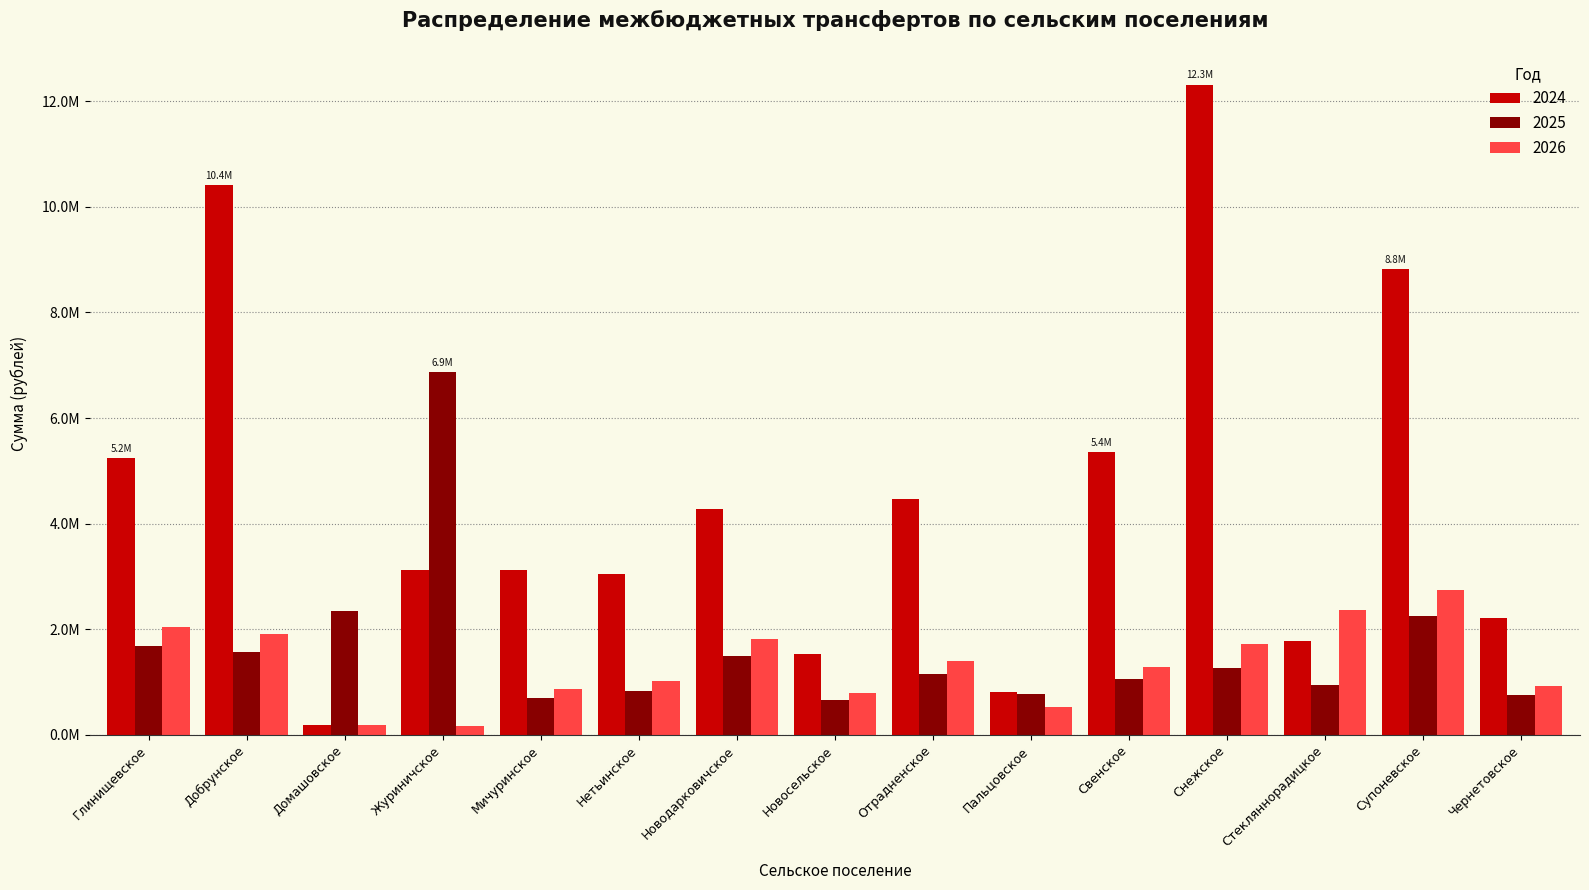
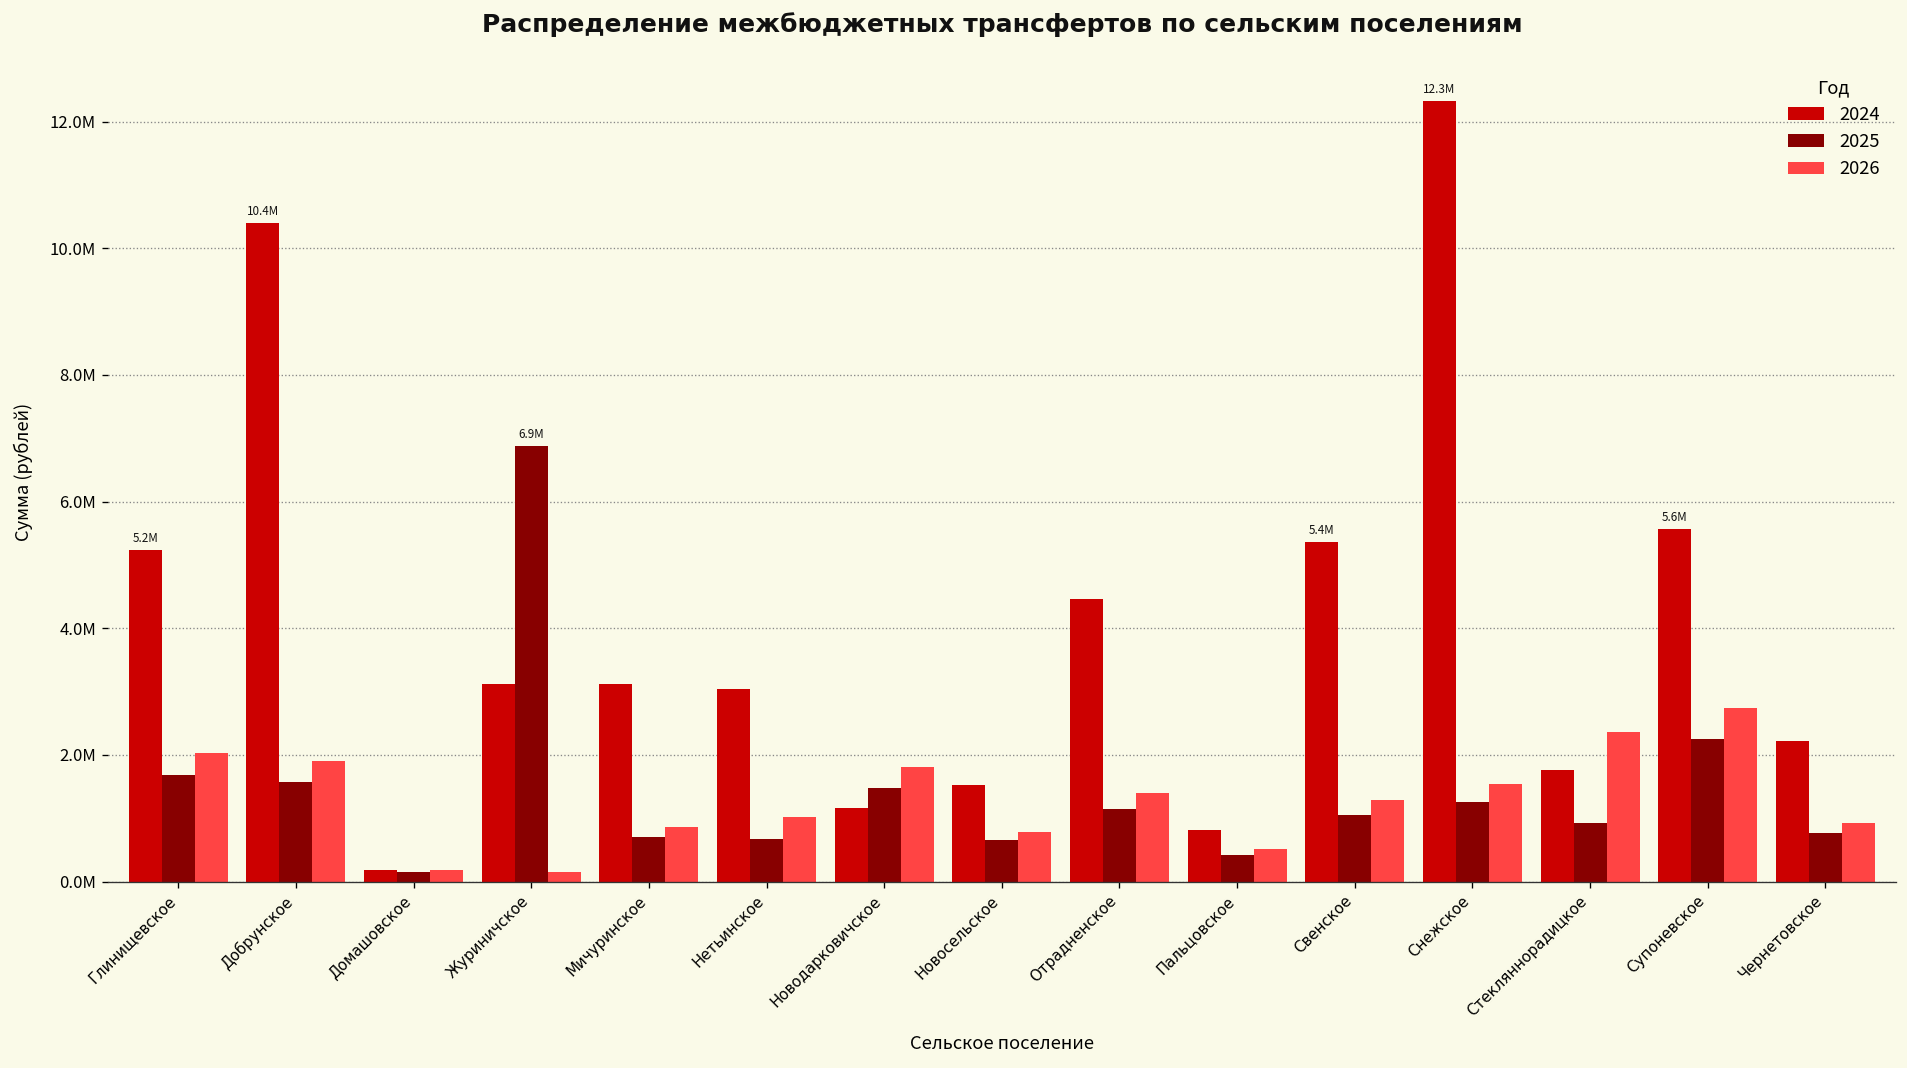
2025, Домашовское: 2300000 -> 100000
2025, Нетьинское: 800000 -> 700000
2024, Новодарковичское: 4300000 -> 1200000
2025, Пальцовское: 800000 -> 400000
2026, Снежское: 1700000 -> 1500000
2024, Супоневское: 8.8M -> 5.6M
